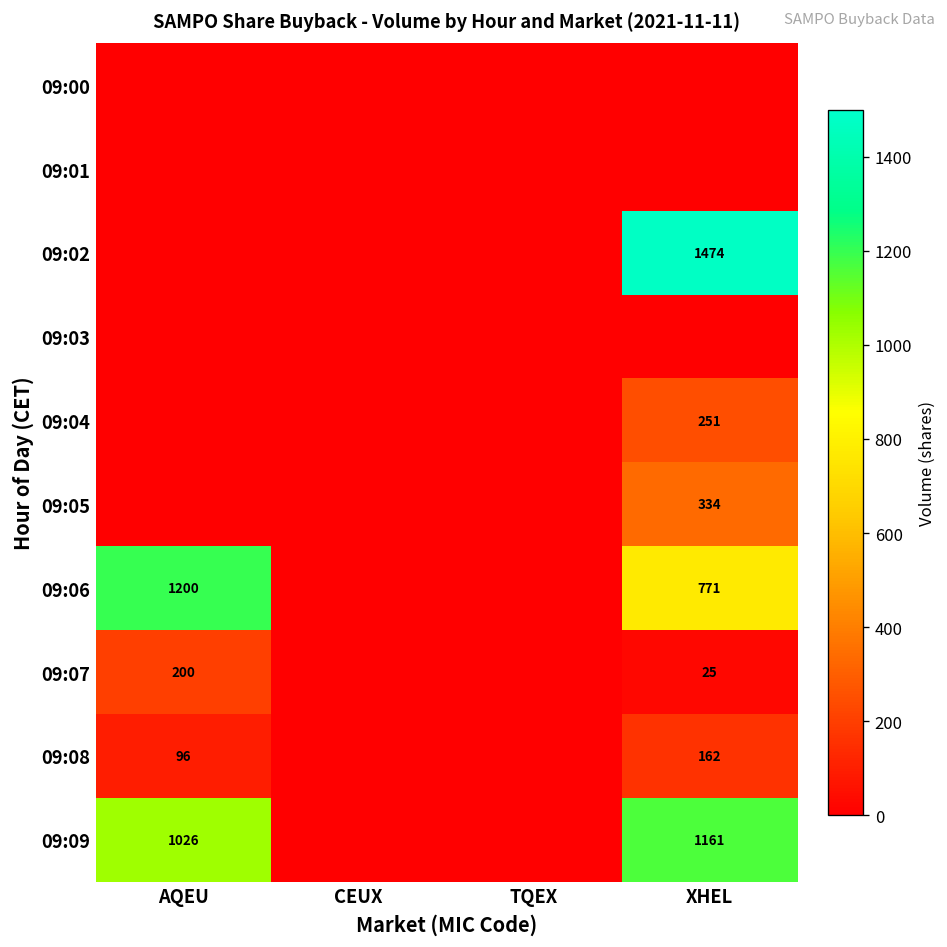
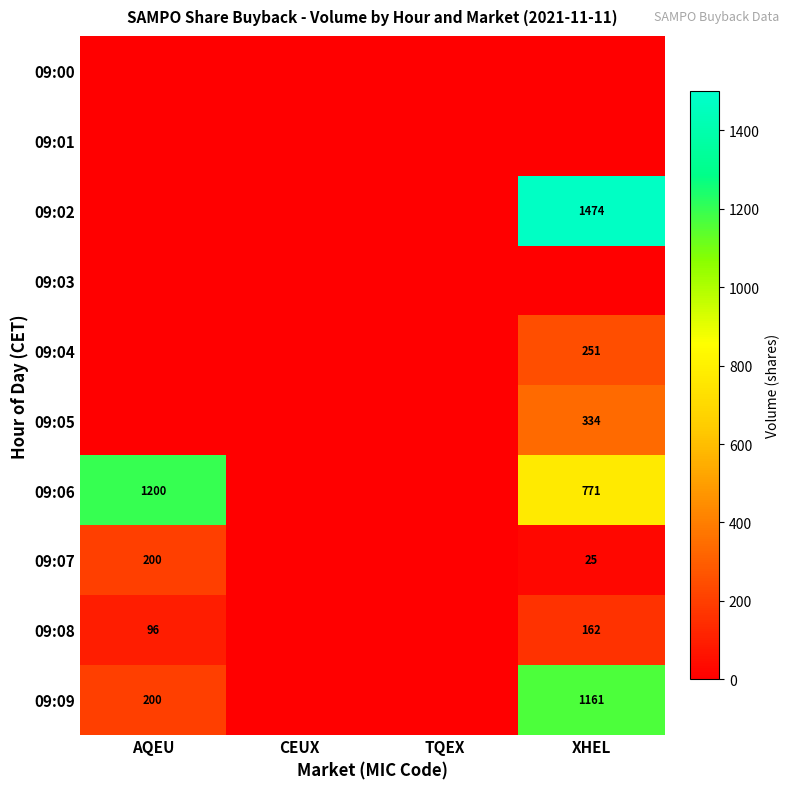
09:09, AQEU: 1026 -> 200
